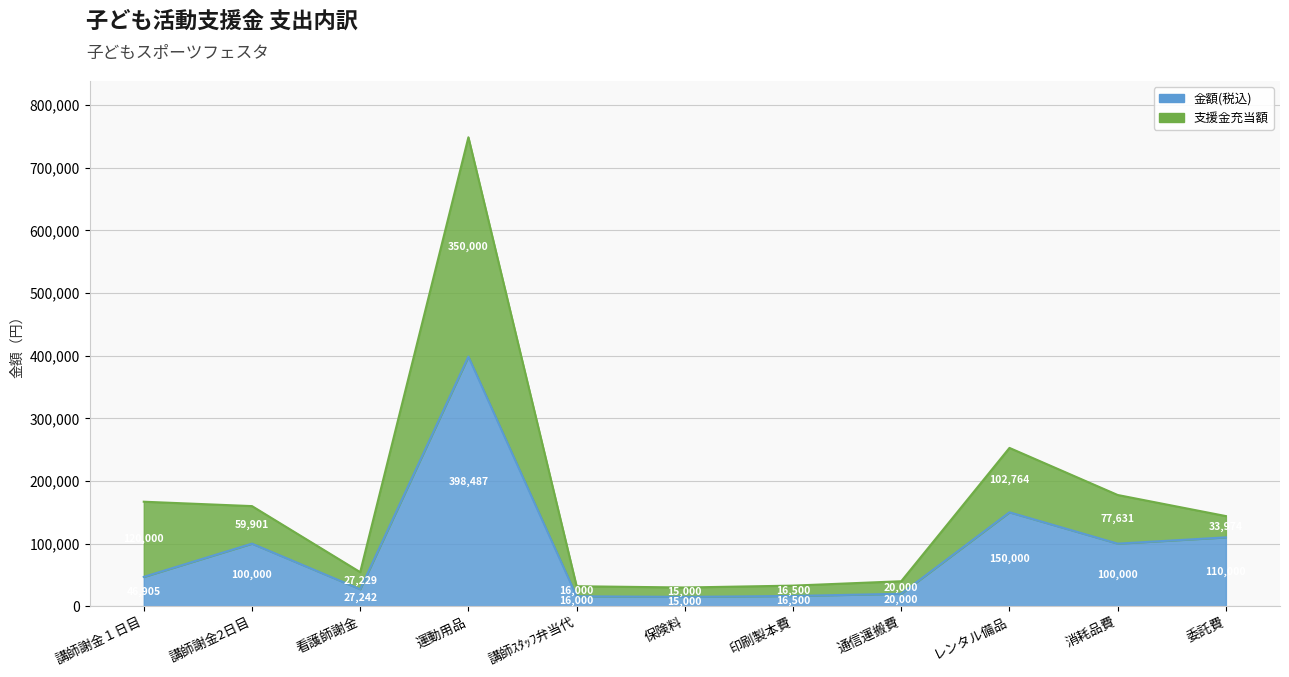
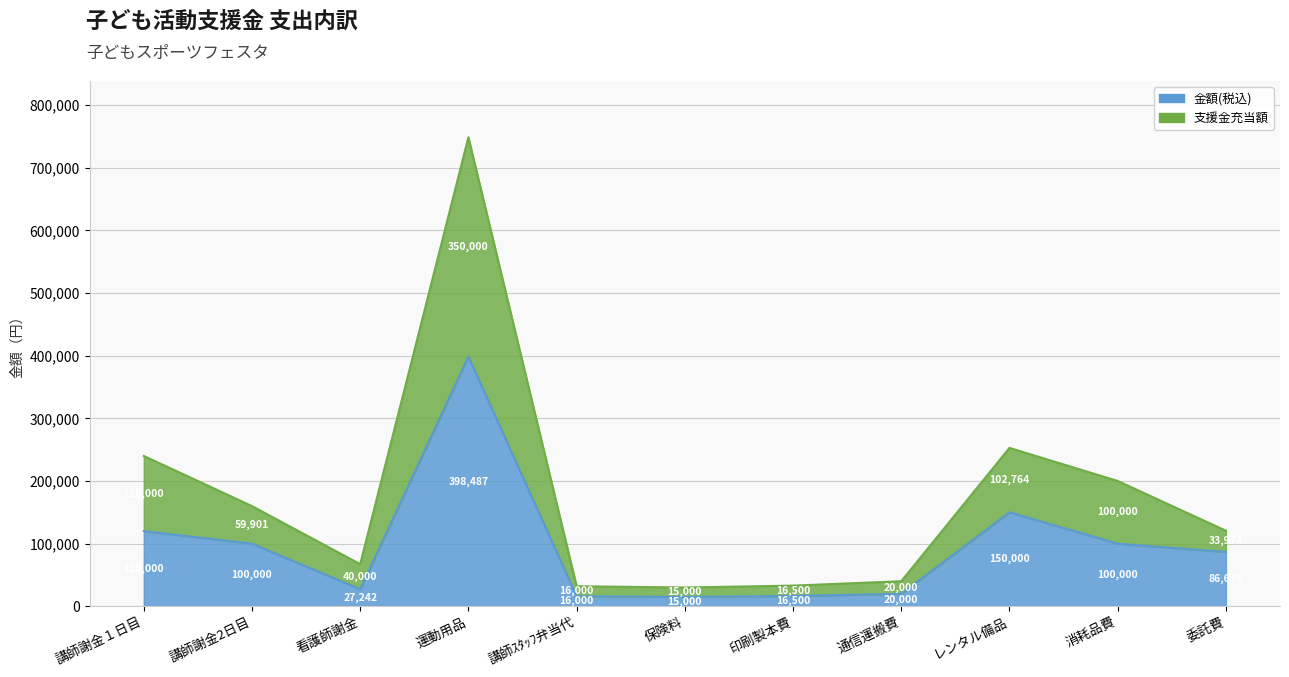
金額(税込), 講師謝金１日目: 50,000 -> 120,000
支援金充当額, 看護師謝金: 27,229 -> 40,000
支援金充当額, 消耗品費: 77,631 -> 100,000
金額(税込), 委託費: 110,000 -> 90,000
